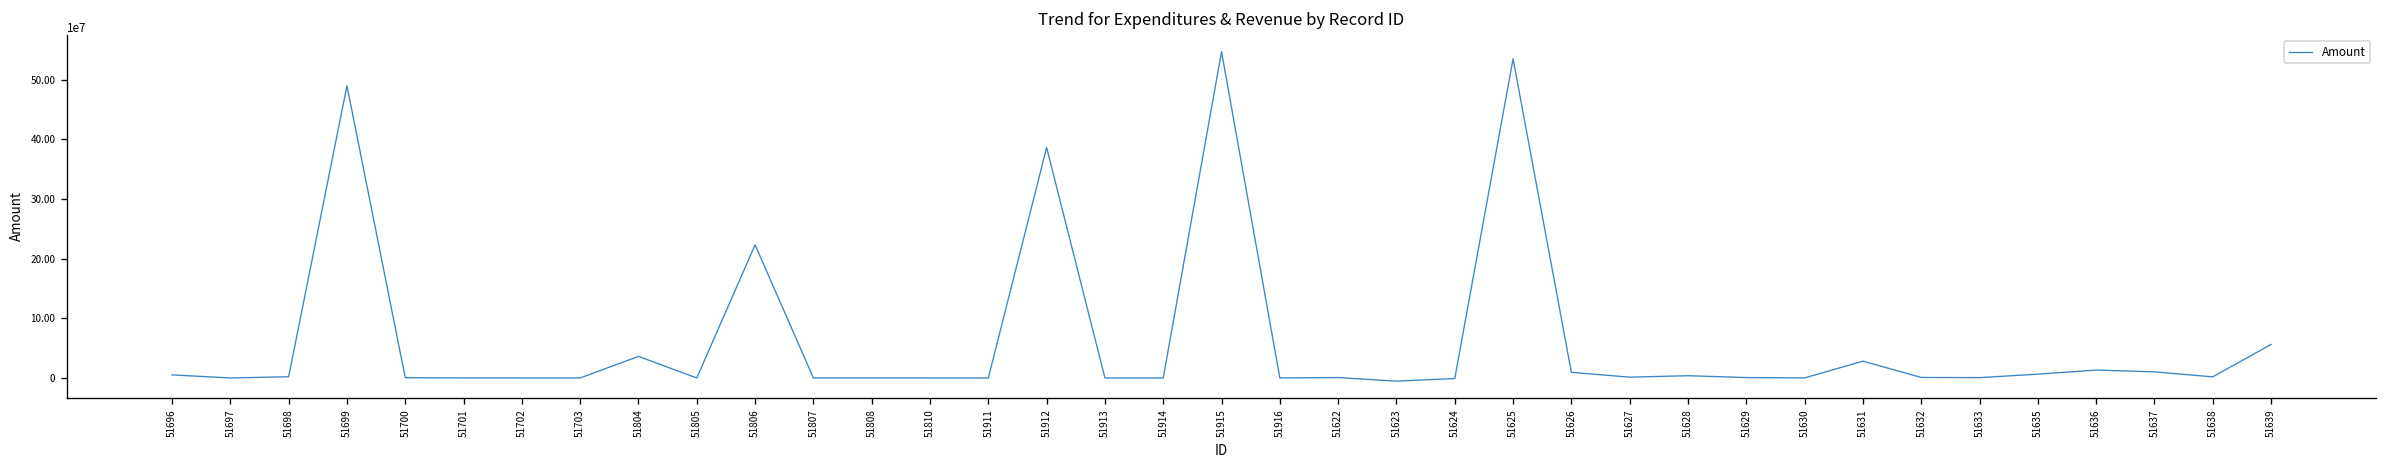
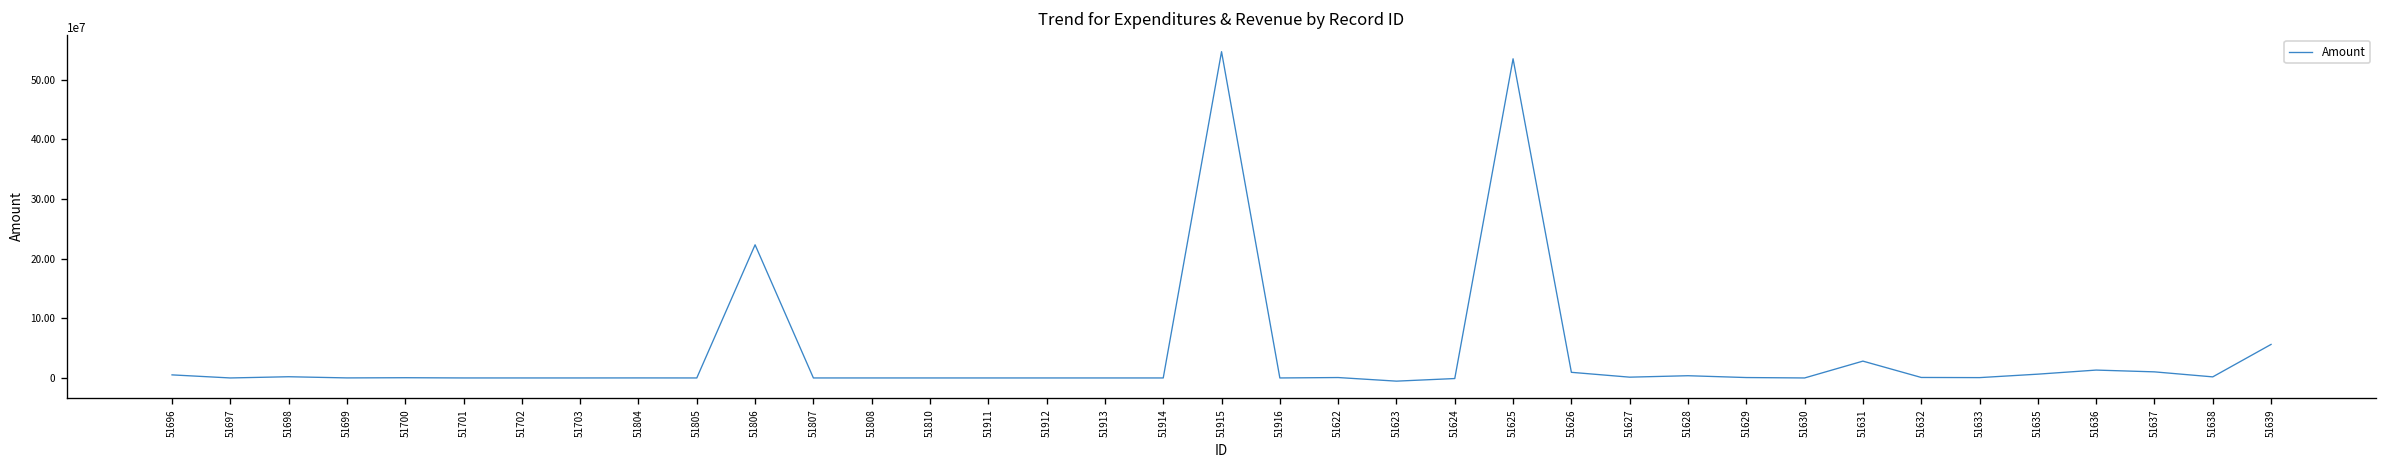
51699: 49 -> 0
51804: 4 -> 0
51912: 39 -> 0
